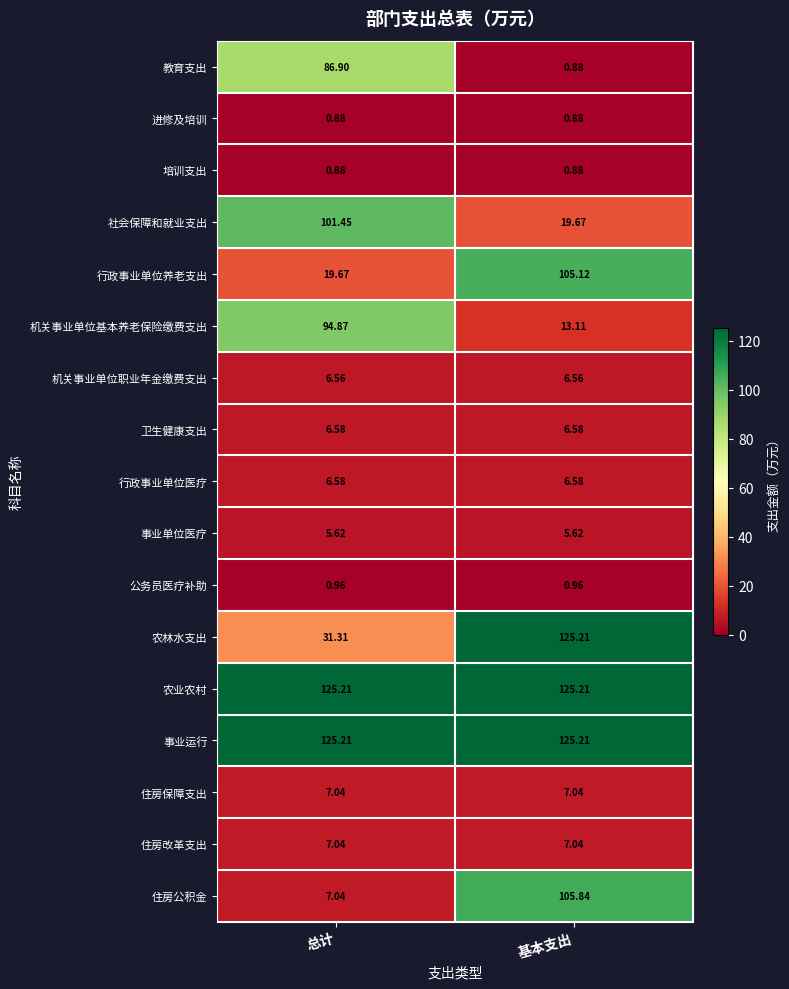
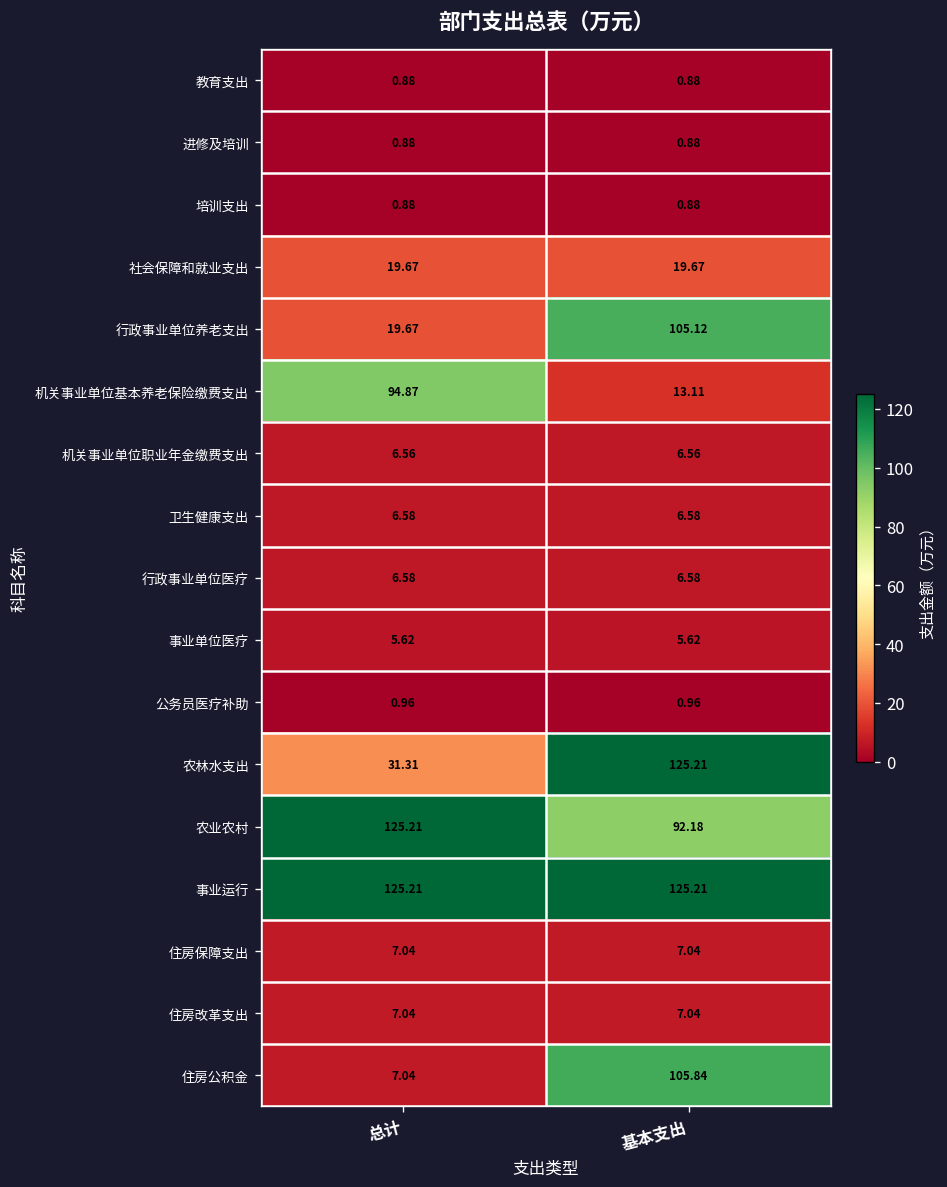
教育支出, 总计: 86.90 -> 0.88
社会保障和就业支出, 总计: 101.45 -> 19.67
农业农村, 基本支出: 125.21 -> 92.18
